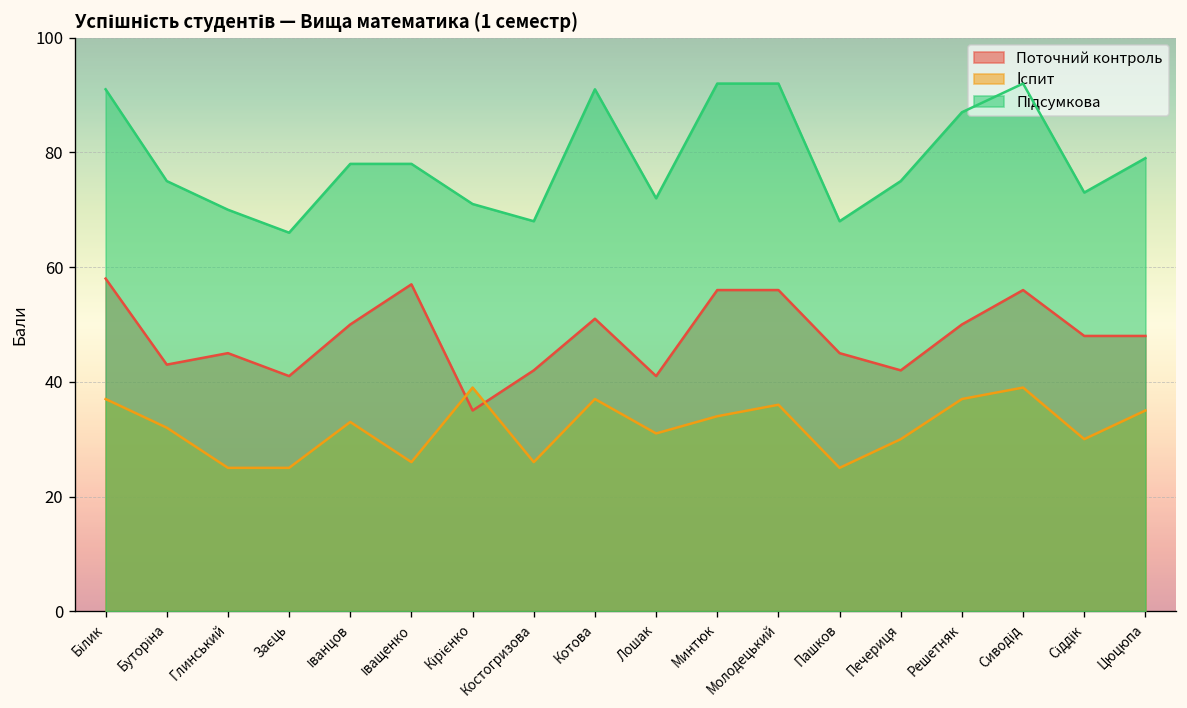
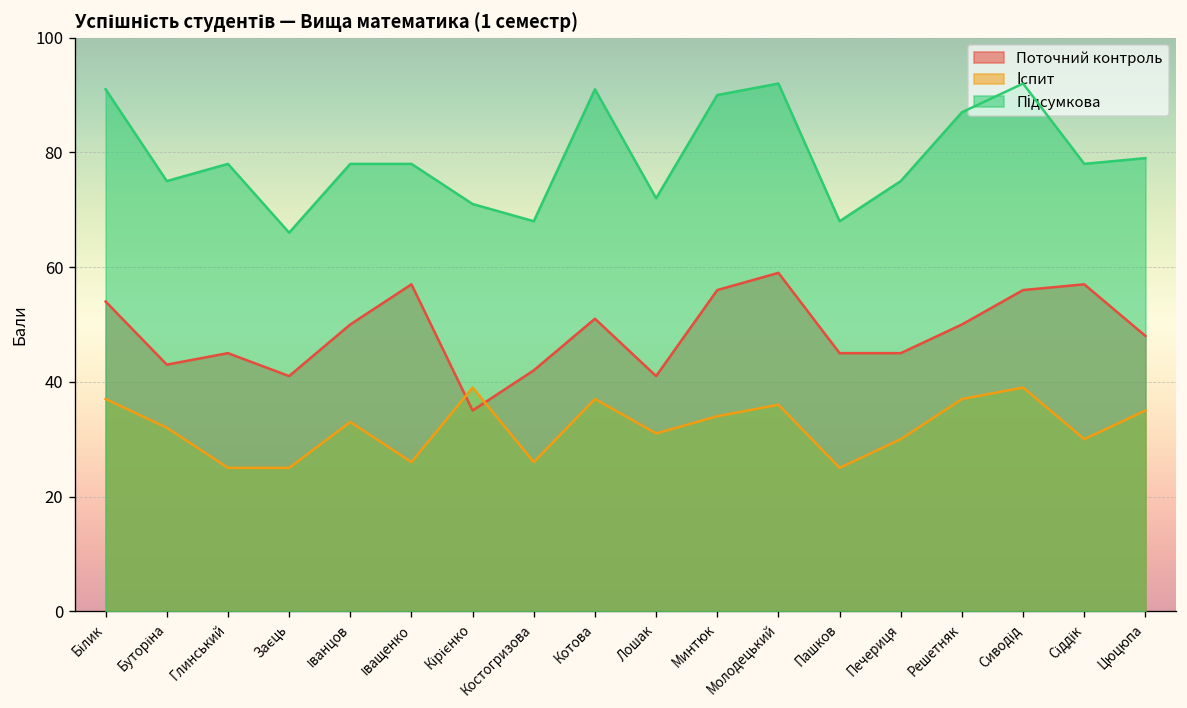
Поточний контроль, Білик: 58 -> 54
Підсумкова, Глинський: 70 -> 78
Підсумкова, Минтюк: 92 -> 90
Поточний контроль, Молодецький: 56 -> 59
Поточний контроль, Печериця: 42 -> 45
Поточний контроль, Сіддік: 48 -> 57
Підсумкова, Сіддік: 73 -> 78
